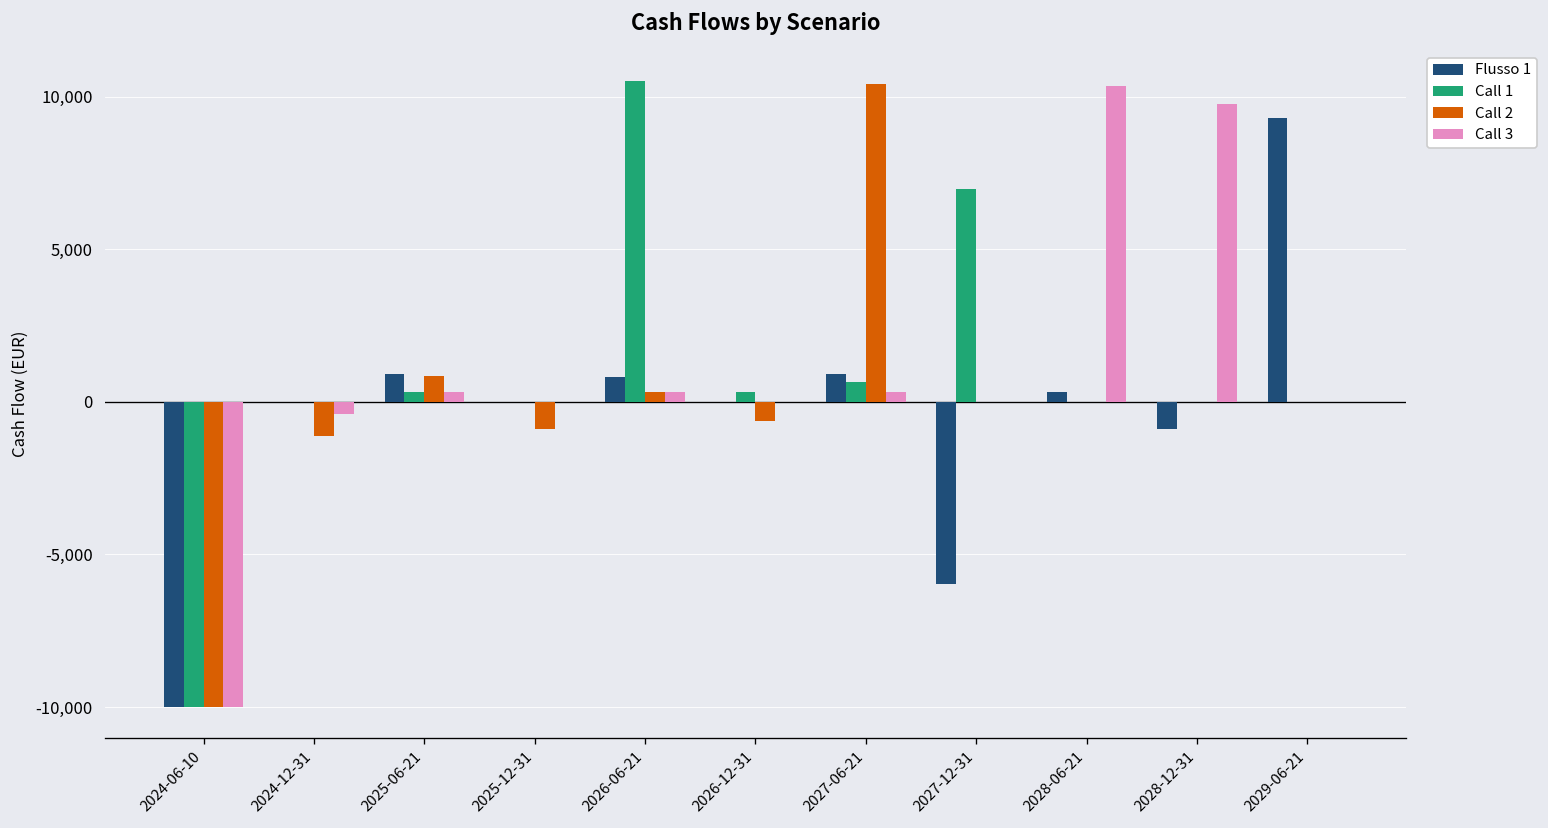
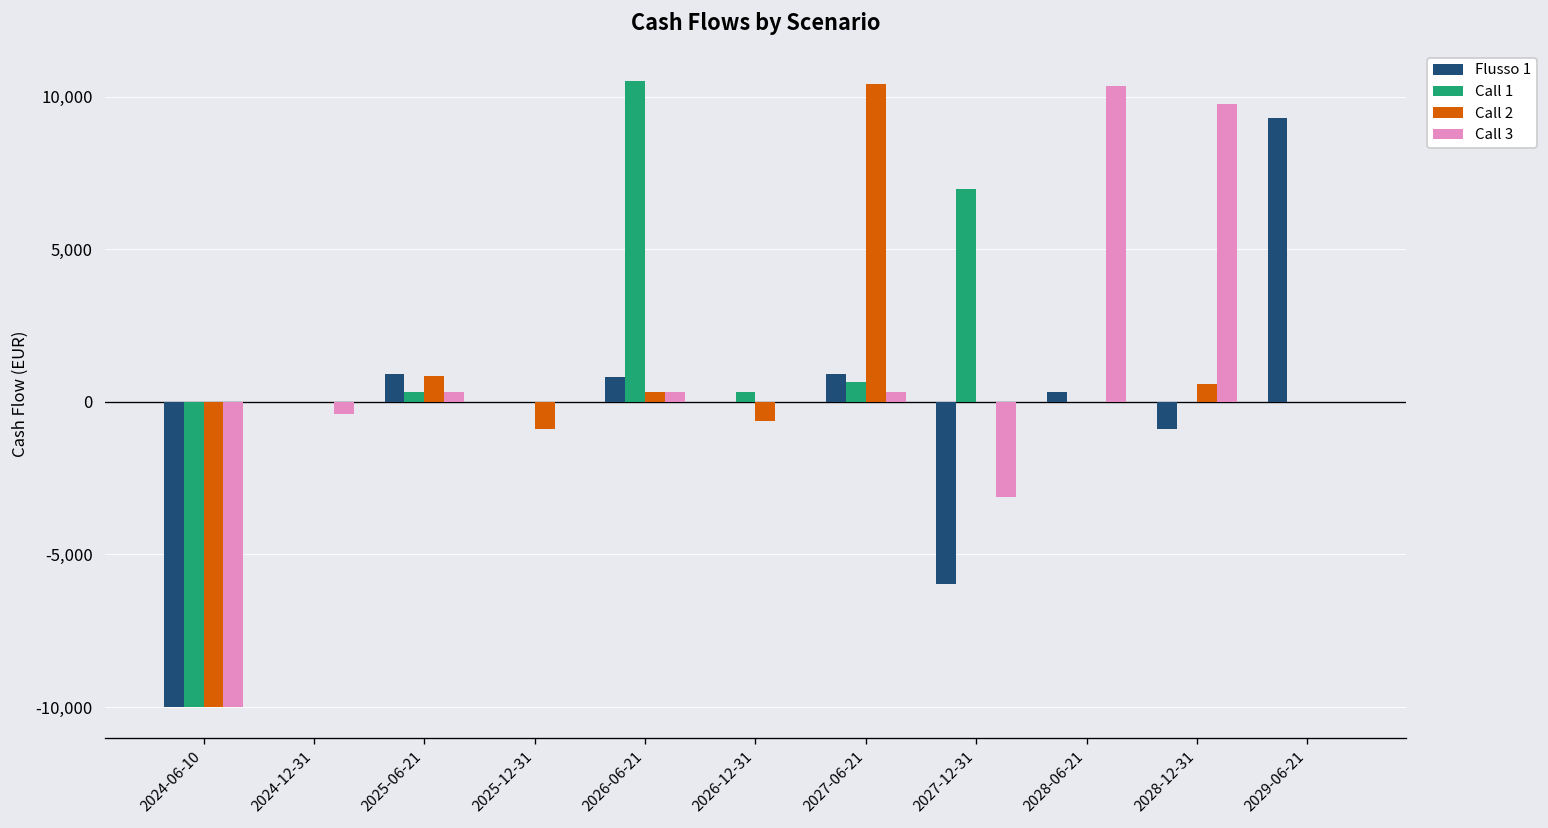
Call 2, 2024-12-31: -1,100 -> 0
Call 3, 2027-12-31: 0 -> -3,100
Call 2, 2028-12-31: 0 -> 600
